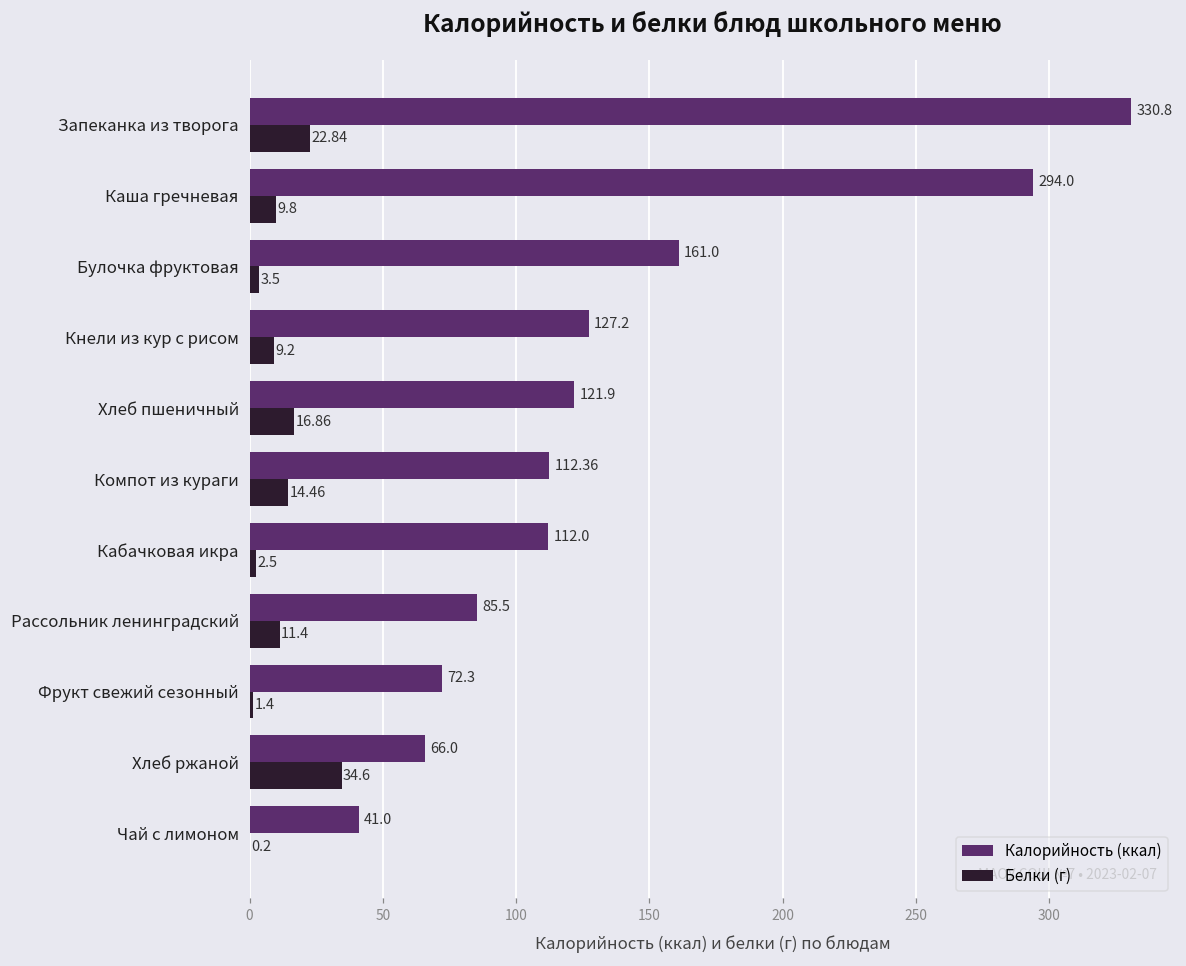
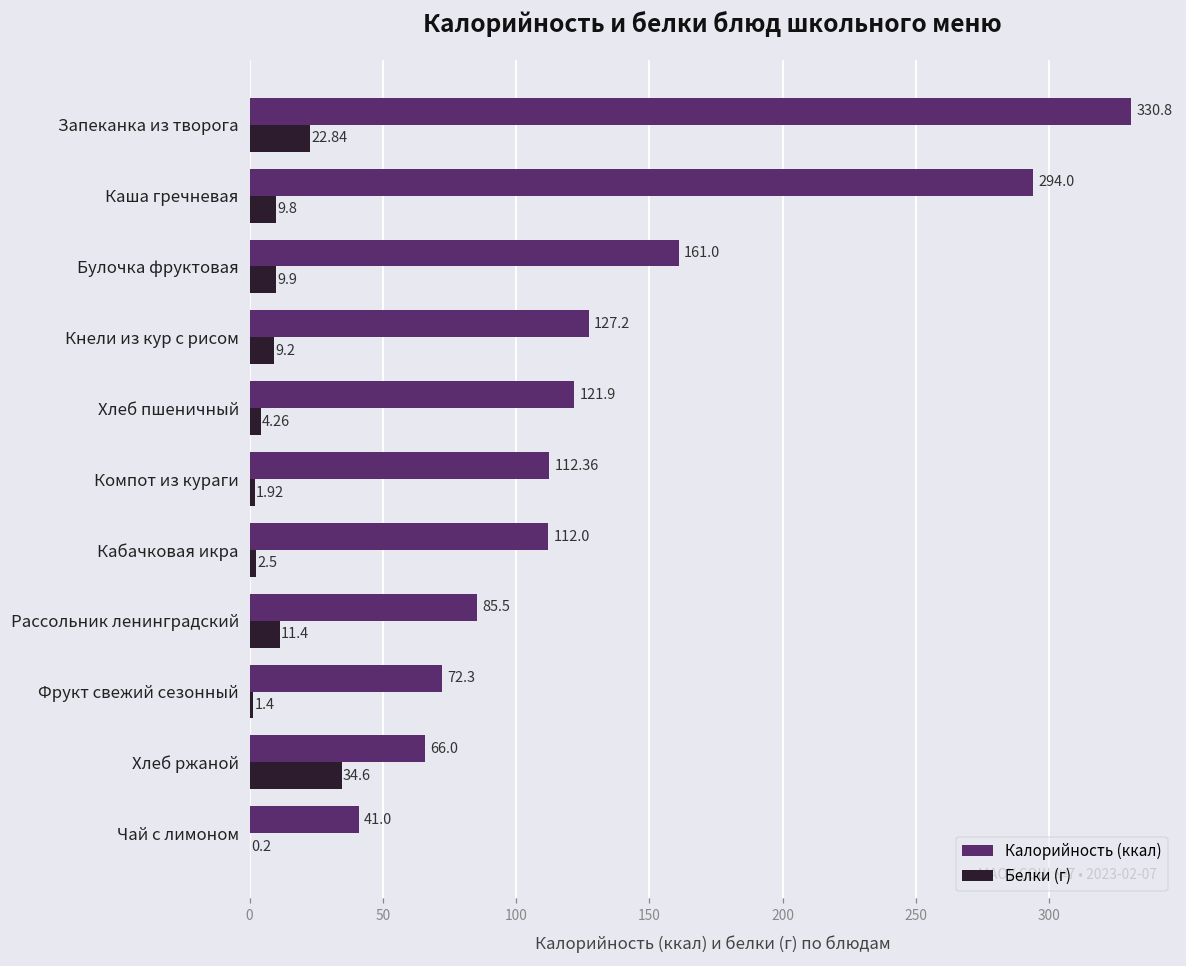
Белки (г), Булочка фруктовая: 3.5 -> 9.9
Белки (г), Хлеб пшеничный: 16.86 -> 4.26
Белки (г), Компот из кураги: 14.46 -> 1.92
